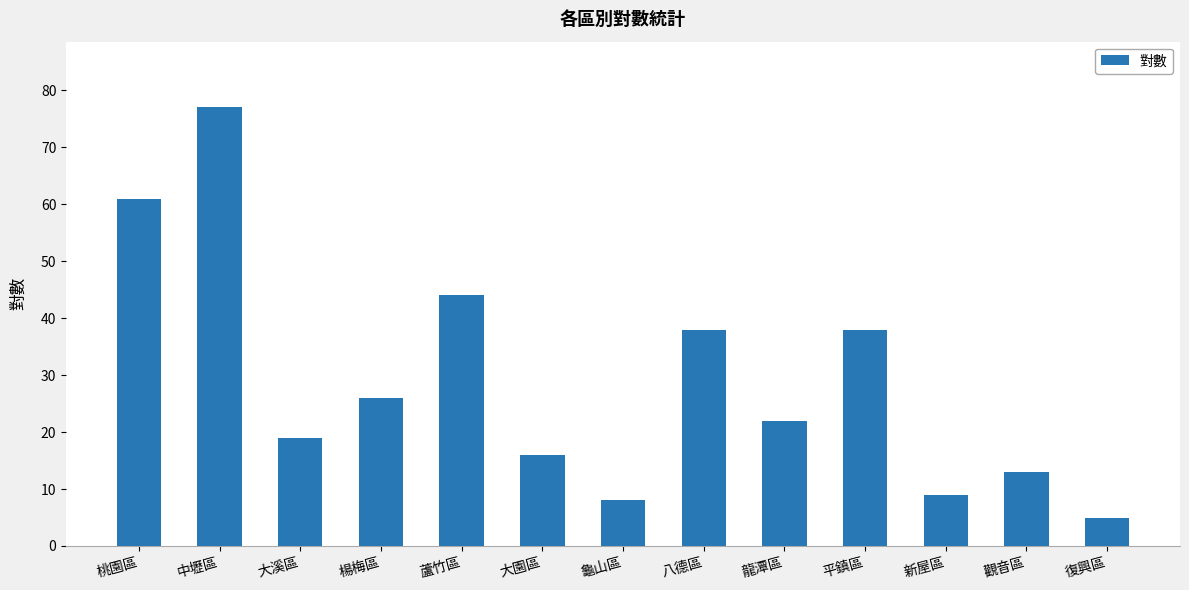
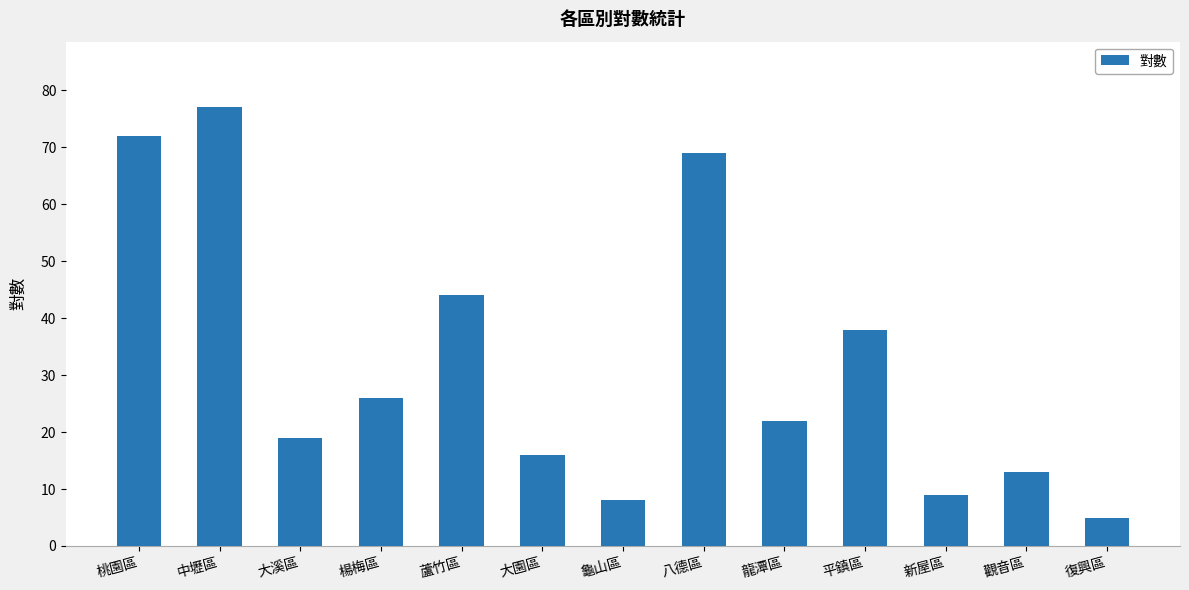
桃園區: 61 -> 72
八德區: 38 -> 69
